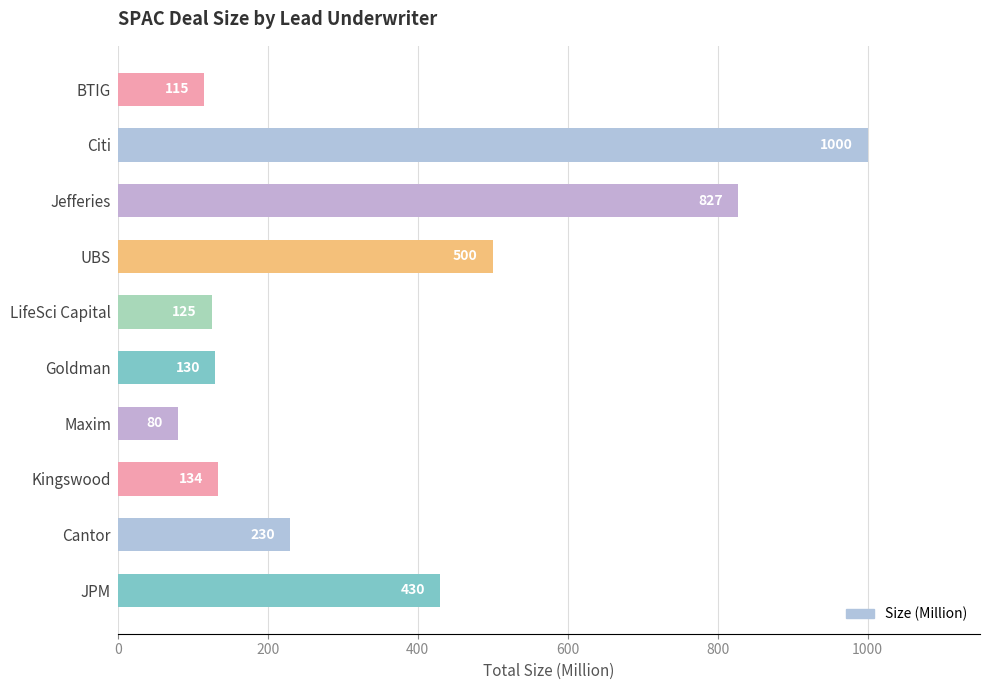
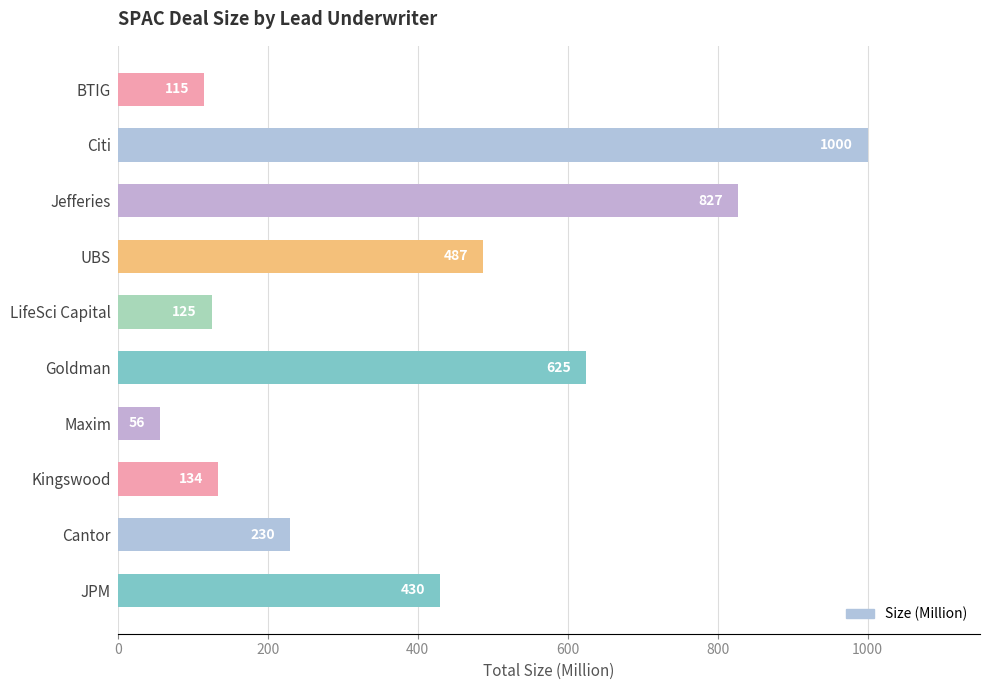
UBS: 500 -> 487
Goldman: 130 -> 625
Maxim: 80 -> 56
